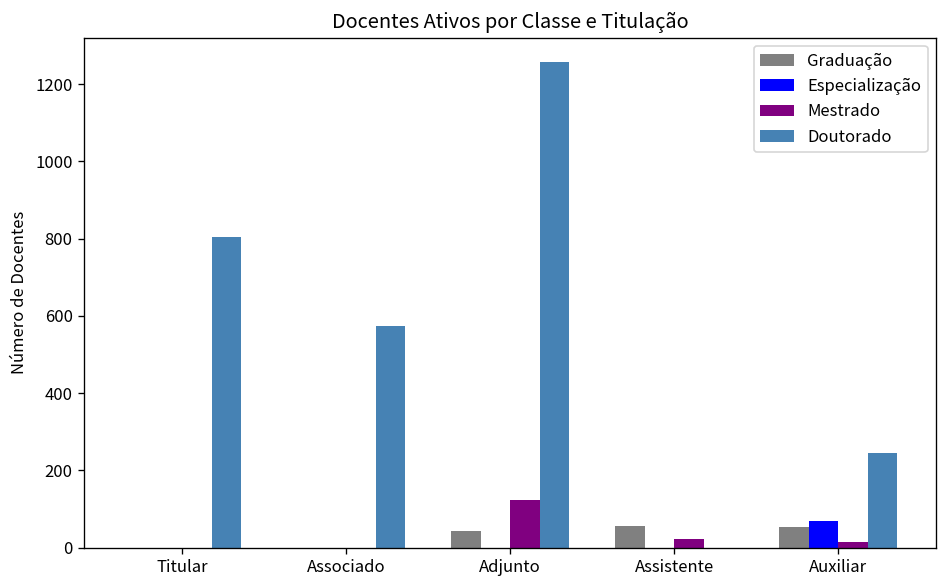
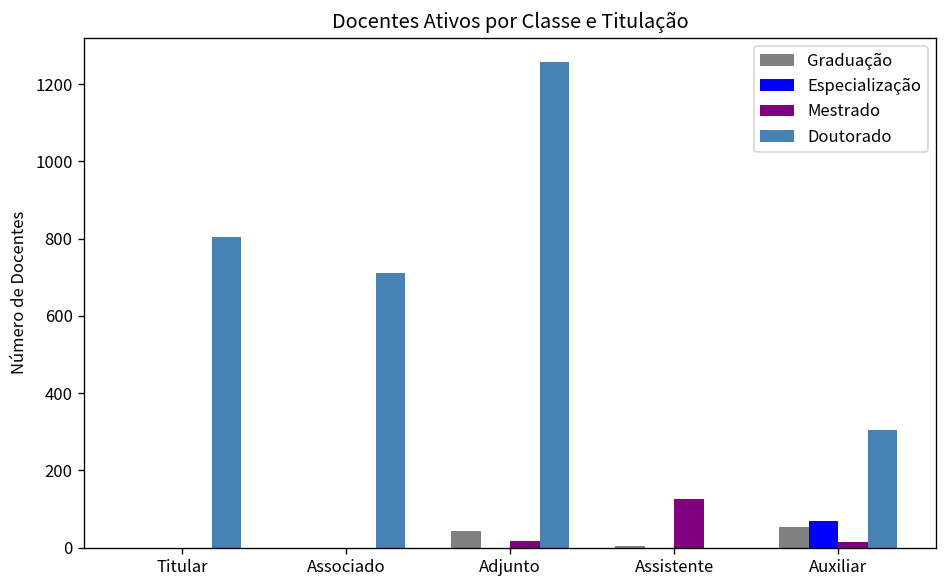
Doutorado, Associado: 580 -> 710
Mestrado, Adjunto: 120 -> 20
Graduação, Assistente: 60 -> 0
Mestrado, Assistente: 20 -> 130
Doutorado, Auxiliar: 250 -> 300
